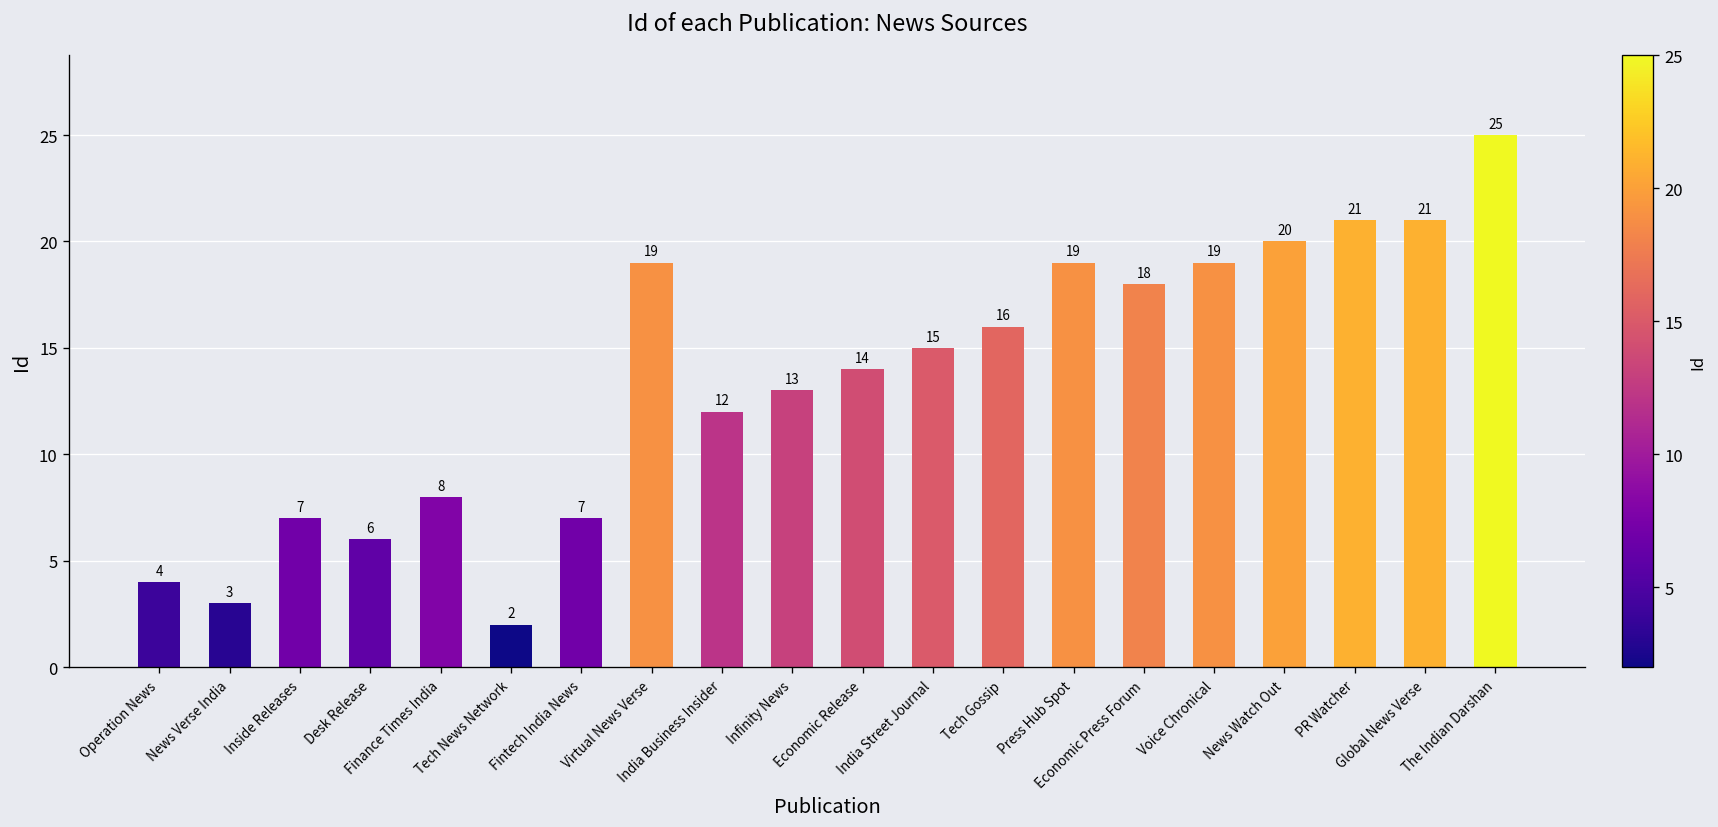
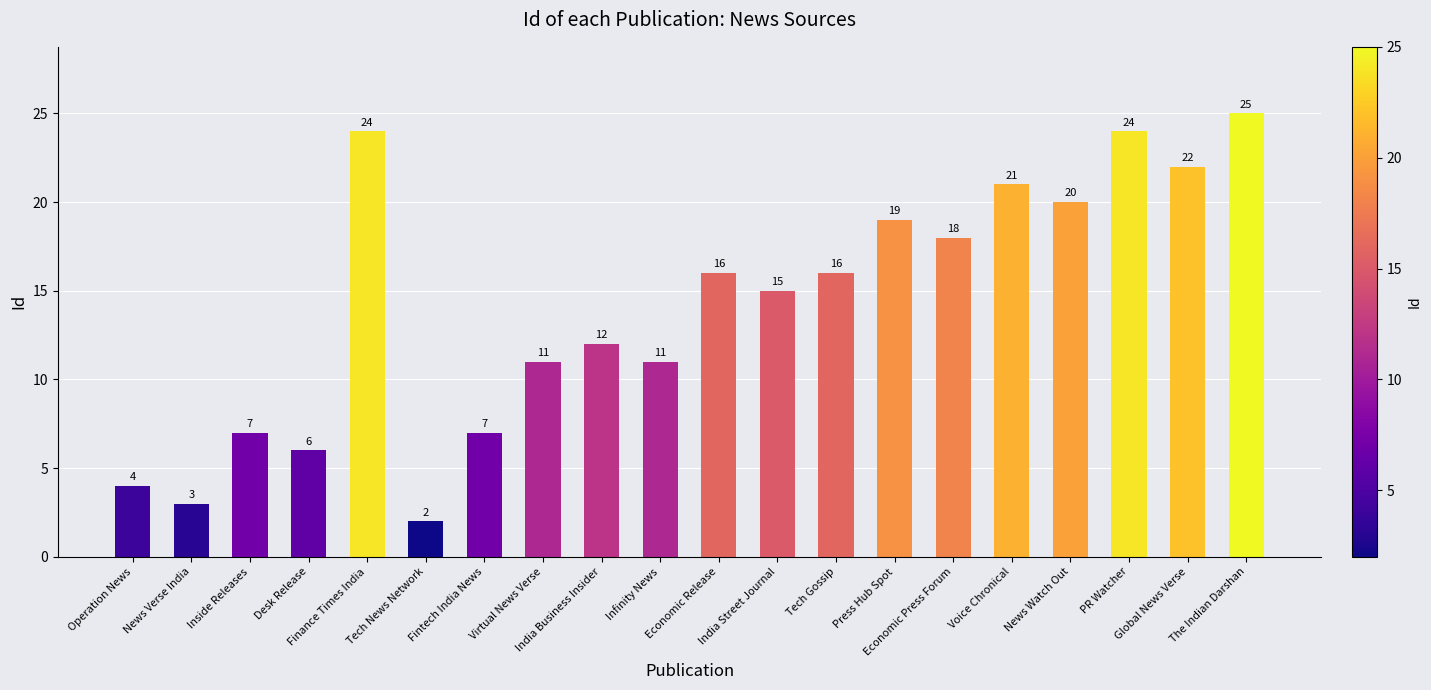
Finance Times India: 8 -> 24
Virtual News Verse: 19 -> 11
Infinity News: 13 -> 11
Economic Release: 14 -> 16
Voice Chronical: 19 -> 21
PR Watcher: 21 -> 24
Global News Verse: 21 -> 22
